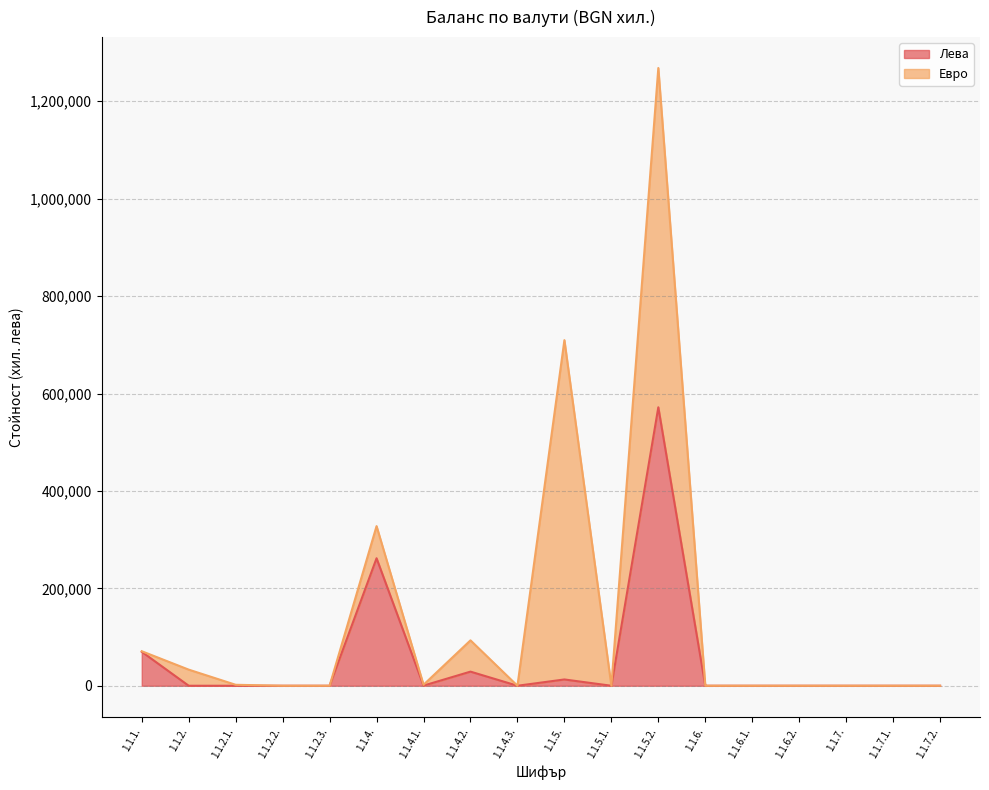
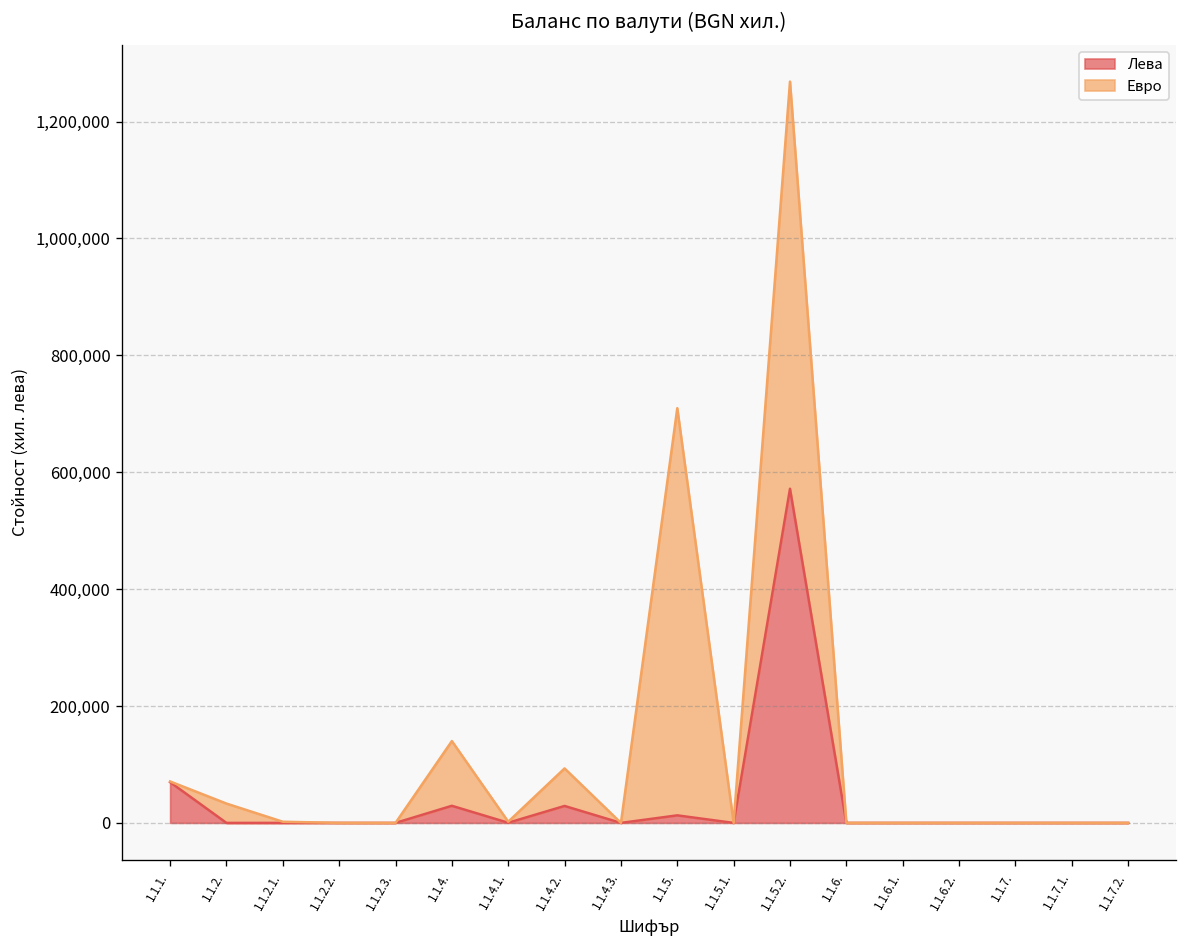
Лева, 1.1.4.: 260,000 -> 30,000
Евро, 1.1.4.: 70,000 -> 110,000
